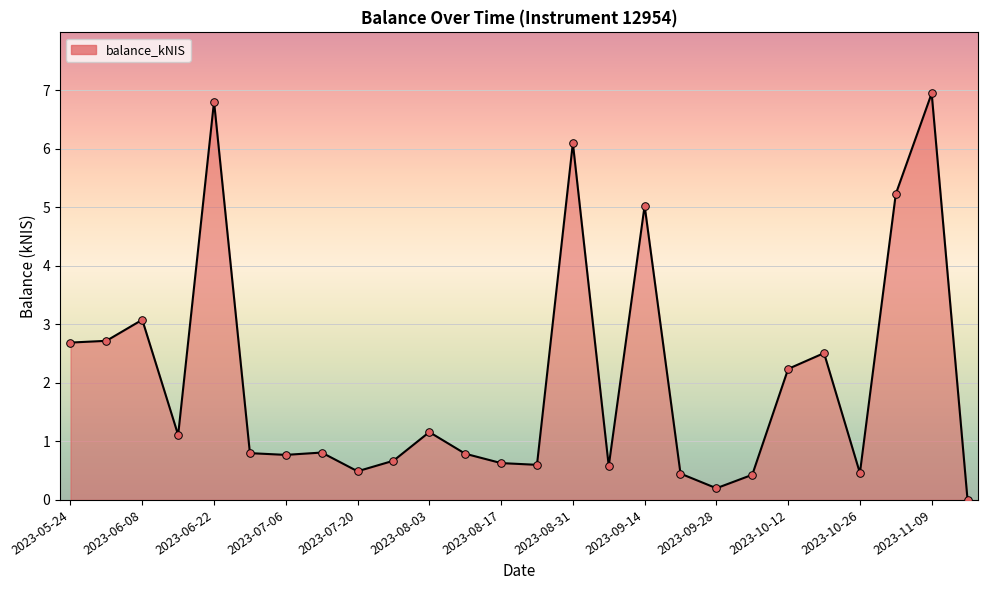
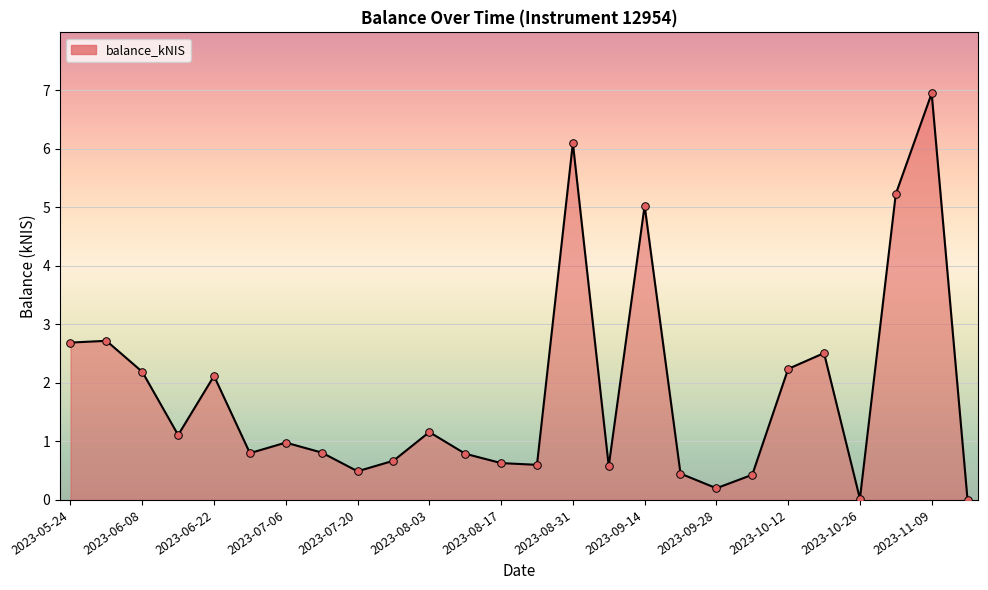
2023-06-08: 3.1 -> 2.2
2023-06-22: 6.8 -> 2.1
2023-07-06: 0.8 -> 1.0
2023-10-26: 0.5 -> 0.0
